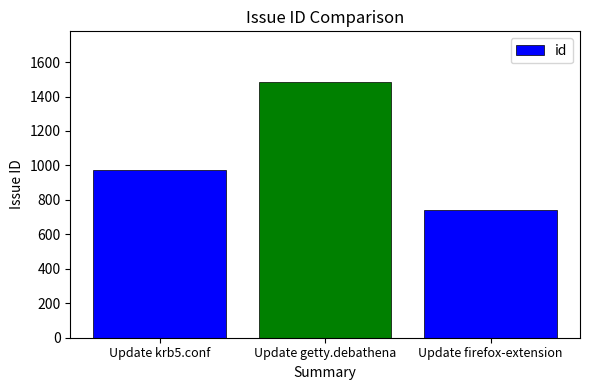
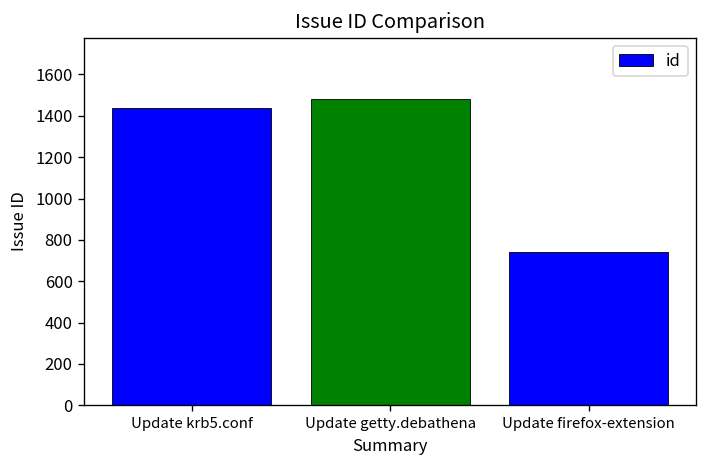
Update krb5.conf: 970 -> 1440
